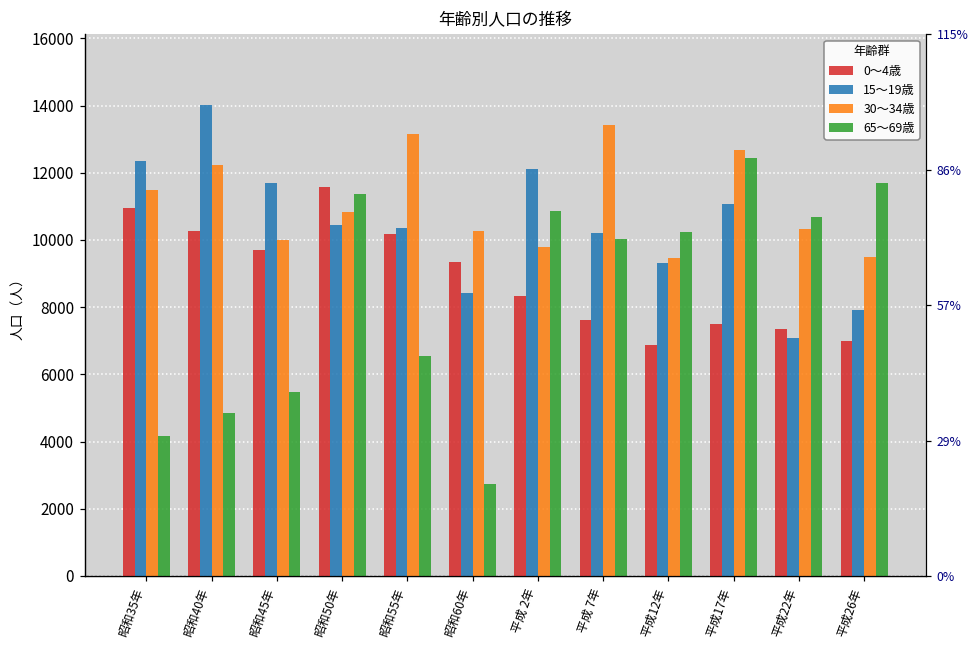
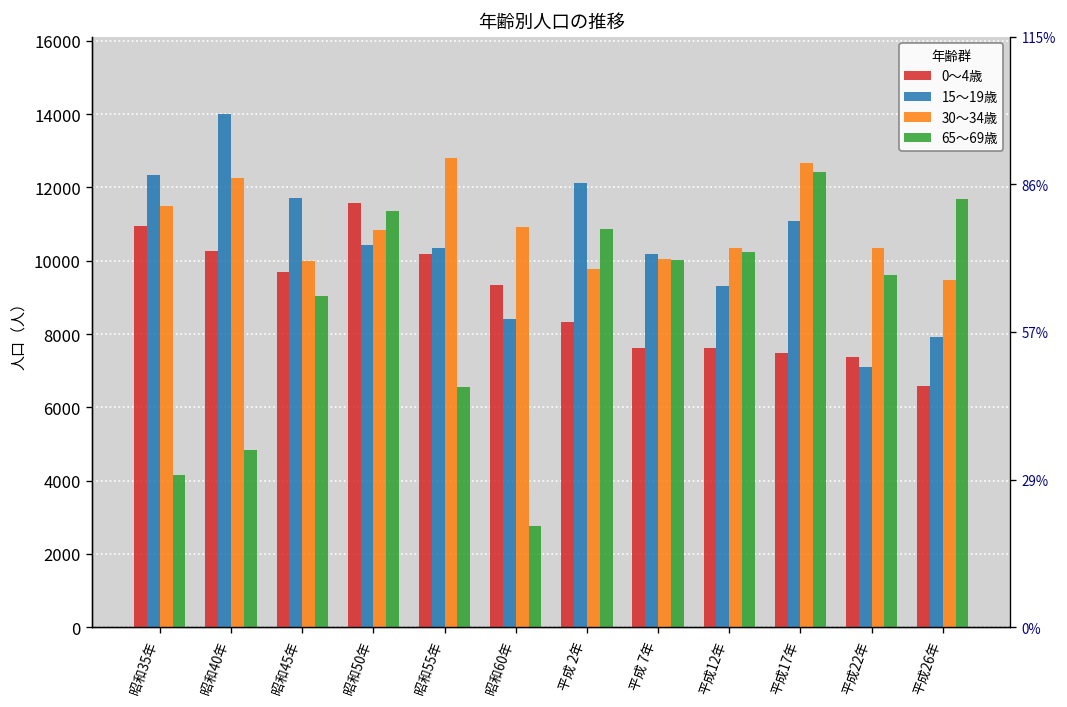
65～69歳, 昭和45年: 5500 -> 9000
30～34歳, 昭和55年: 13200 -> 12800
30～34歳, 昭和60年: 10300 -> 10900
30～34歳, 平成 7年: 13400 -> 10100
0～4歳, 平成12年: 6900 -> 7600
30～34歳, 平成12年: 9500 -> 10300
65～69歳, 平成22年: 10700 -> 9600
0～4歳, 平成26年: 7000 -> 6600
